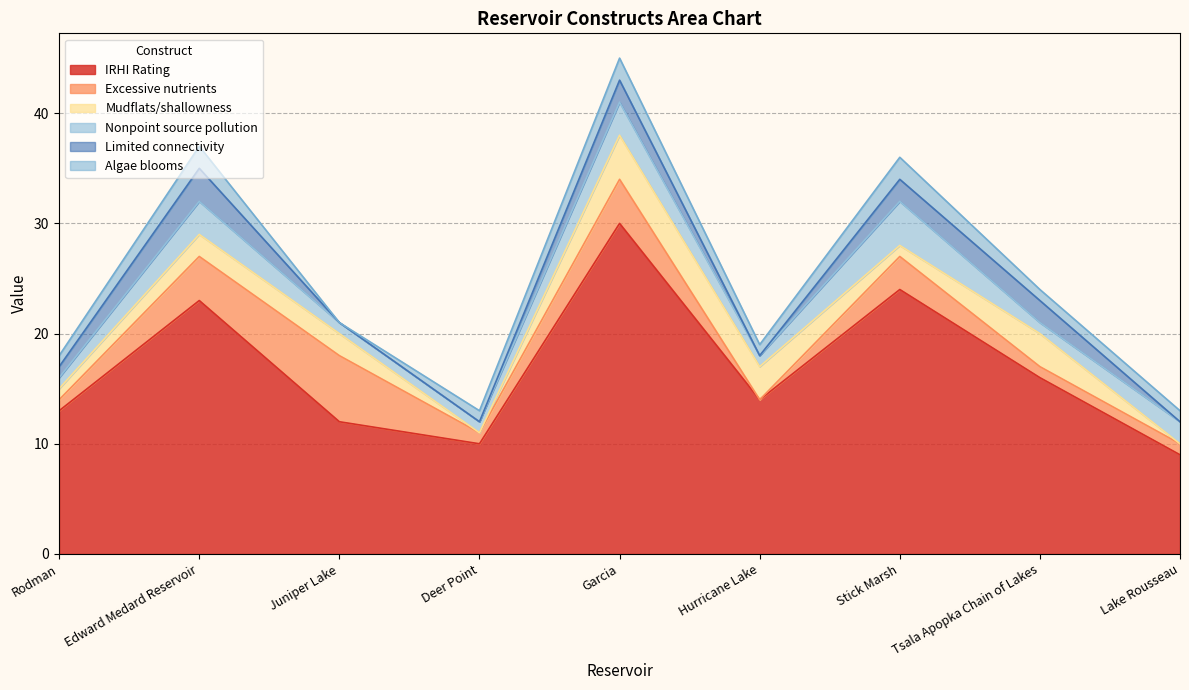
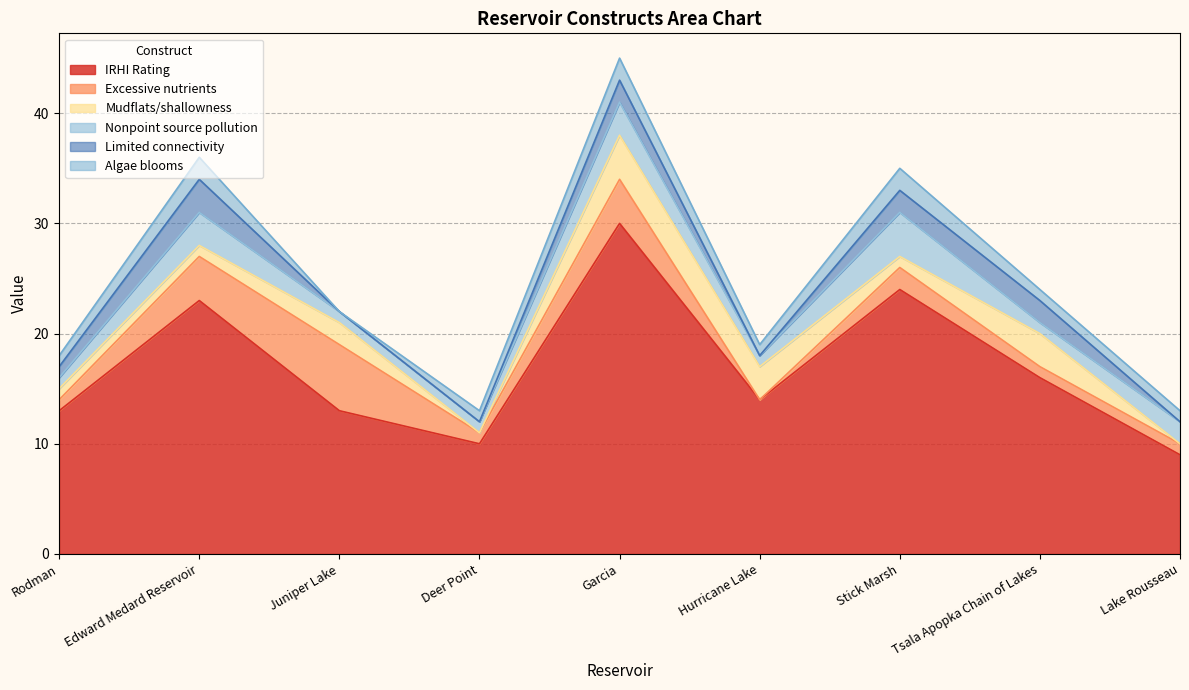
Mudflats/shallowness, Edward Medard Reservoir: 2 -> 1
IRHI Rating, Juniper Lake: 12 -> 13
Excessive nutrients, Stick Marsh: 3 -> 2
